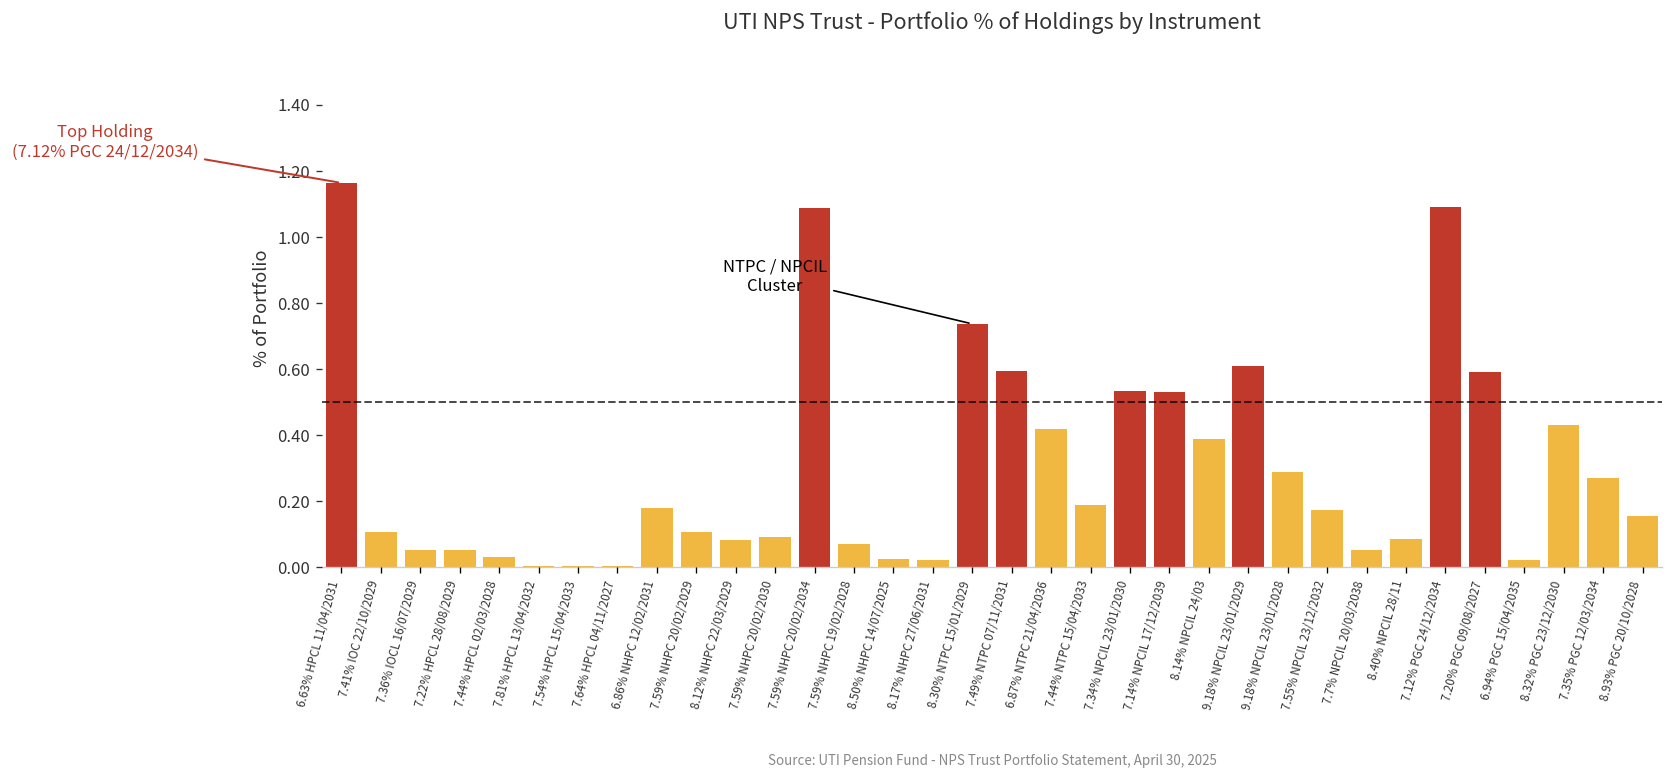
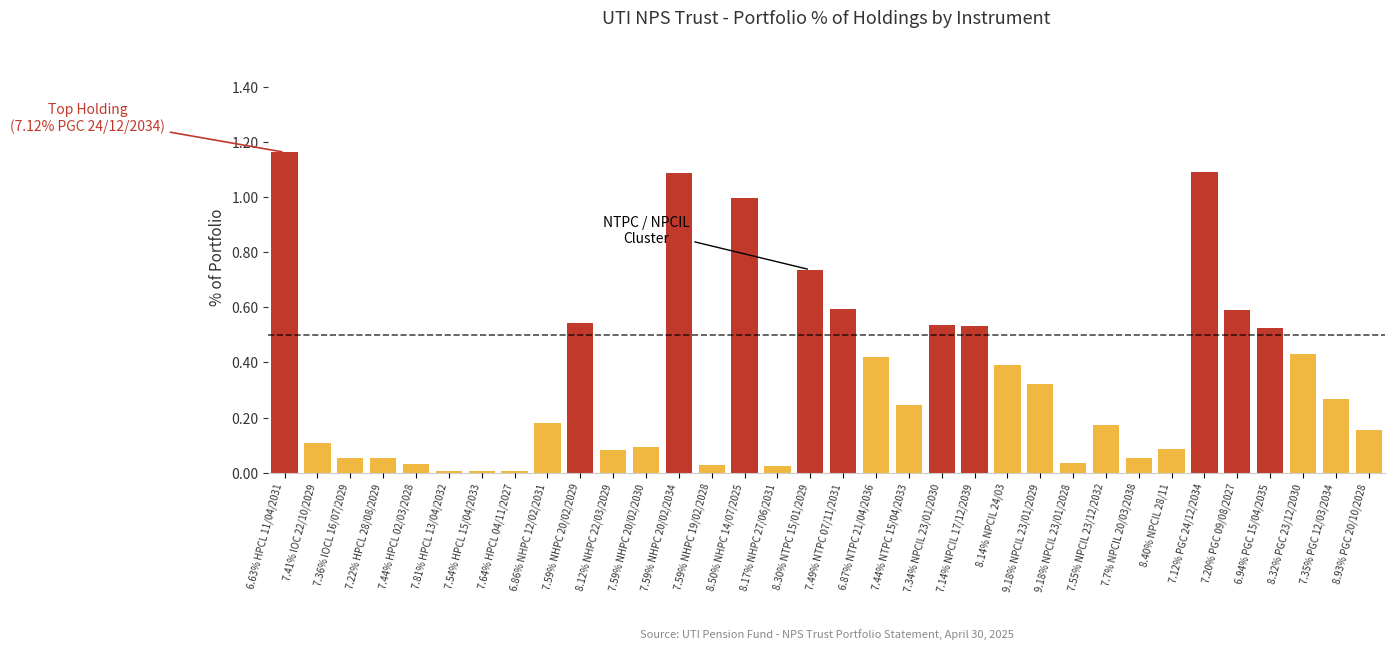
7.59% NHPC 20/02/2029: 0.11 -> 0.54
7.59% NHPC 19/02/2028: 0.07 -> 0.03
8.50% NHPC 14/07/2025: 0.03 -> 1.00
7.44% NTPC 15/04/2033: 0.19 -> 0.24
9.18% NPCIL 23/01/2029: 0.61 -> 0.32
9.18% NPCIL 23/01/2028: 0.29 -> 0.03
6.94% PGC 15/04/2035: 0.02 -> 0.52
